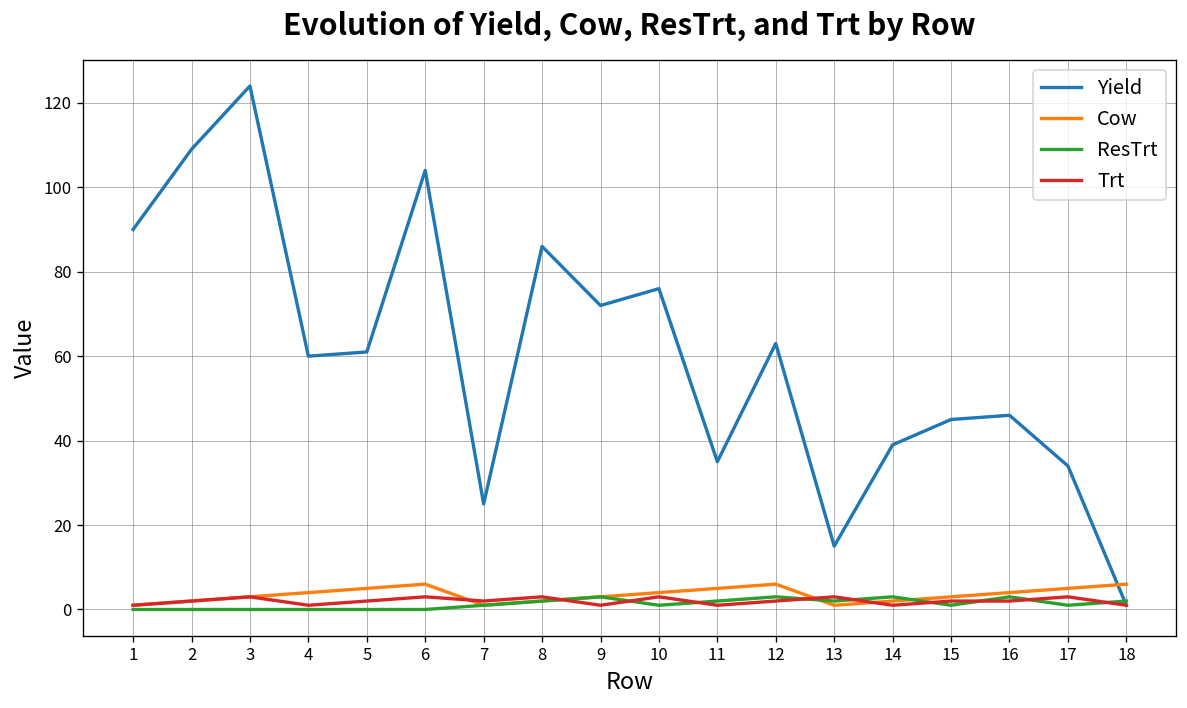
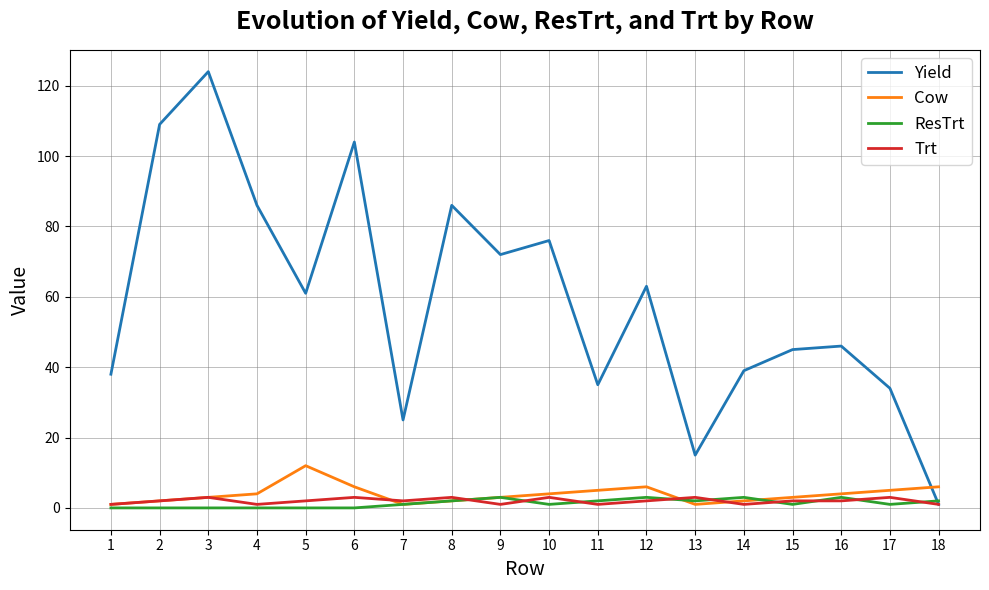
Yield, 1: 90 -> 38
Yield, 4: 60 -> 86
Cow, 5: 5 -> 12
